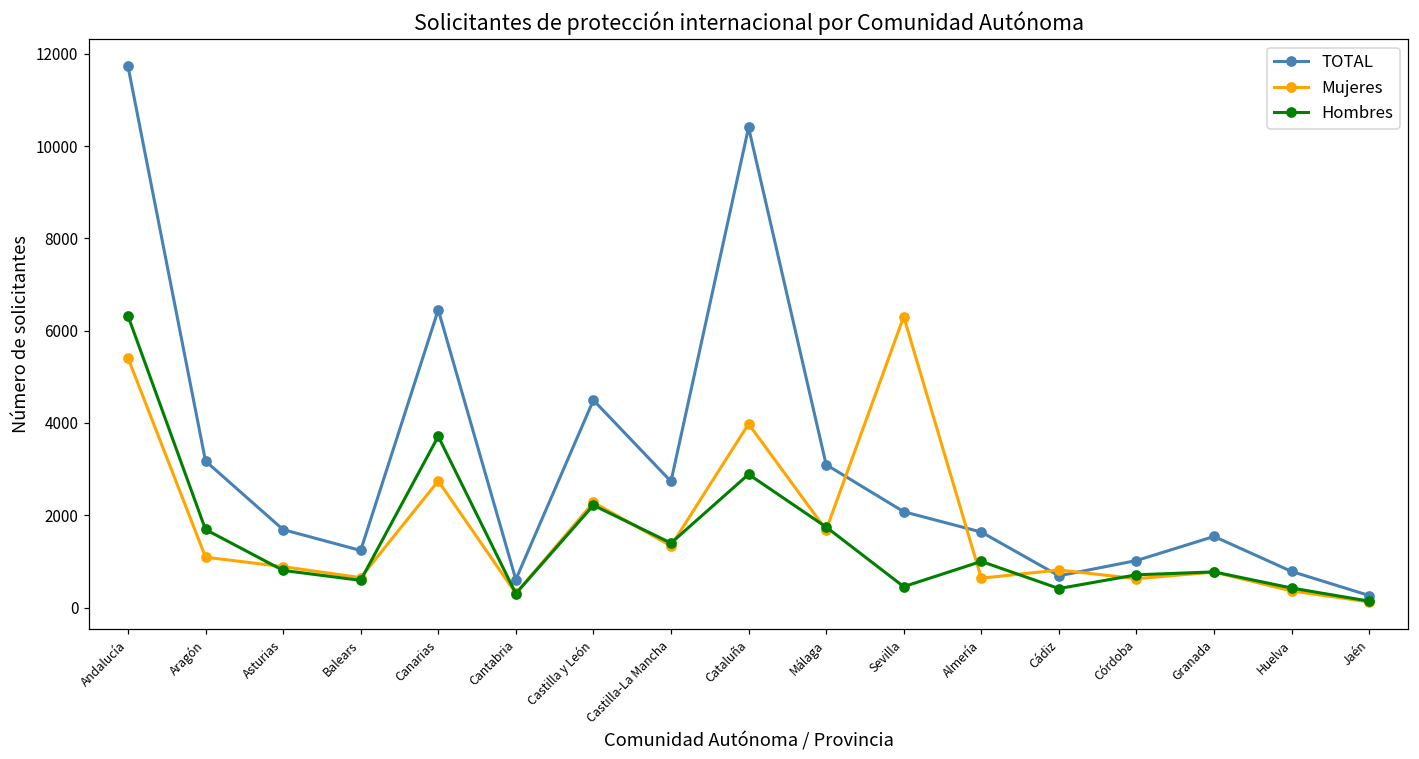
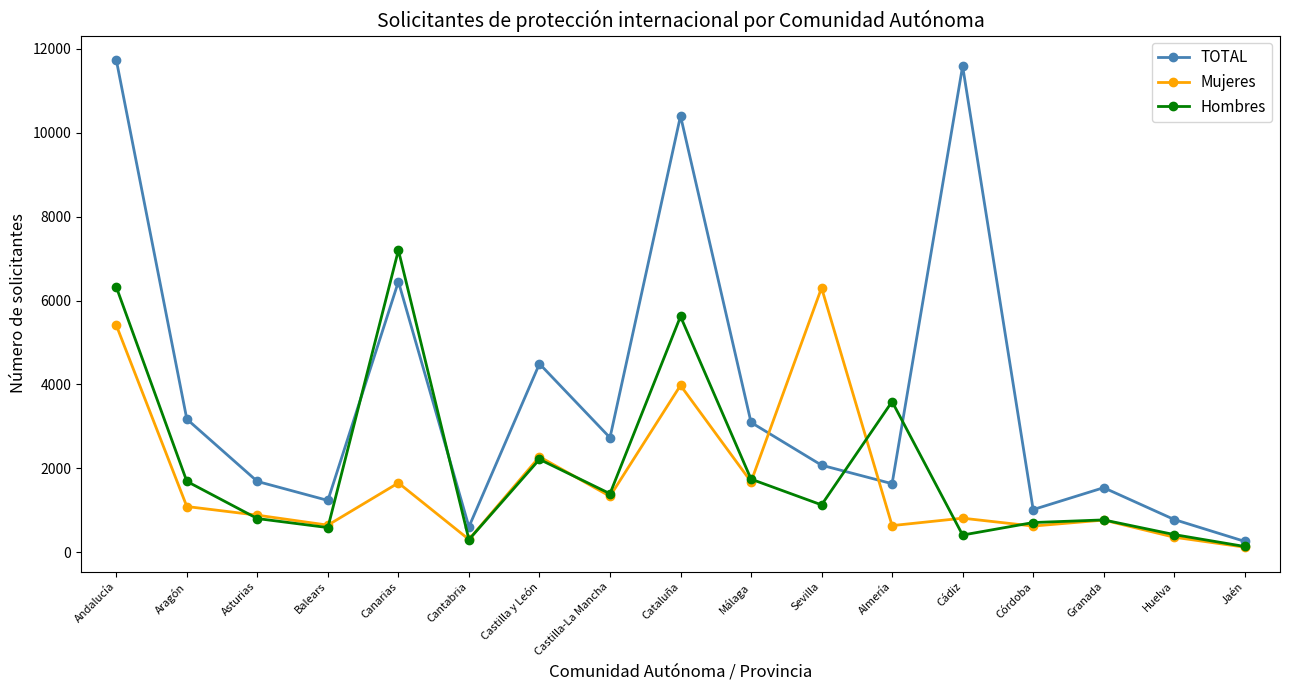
Mujeres, Canarias: 2700 -> 1700
Hombres, Canarias: 3700 -> 7200
Hombres, Cataluña: 2900 -> 5600
Hombres, Sevilla: 500 -> 1100
Hombres, Almería: 1000 -> 3600
TOTAL, Cádiz: 700 -> 11600
